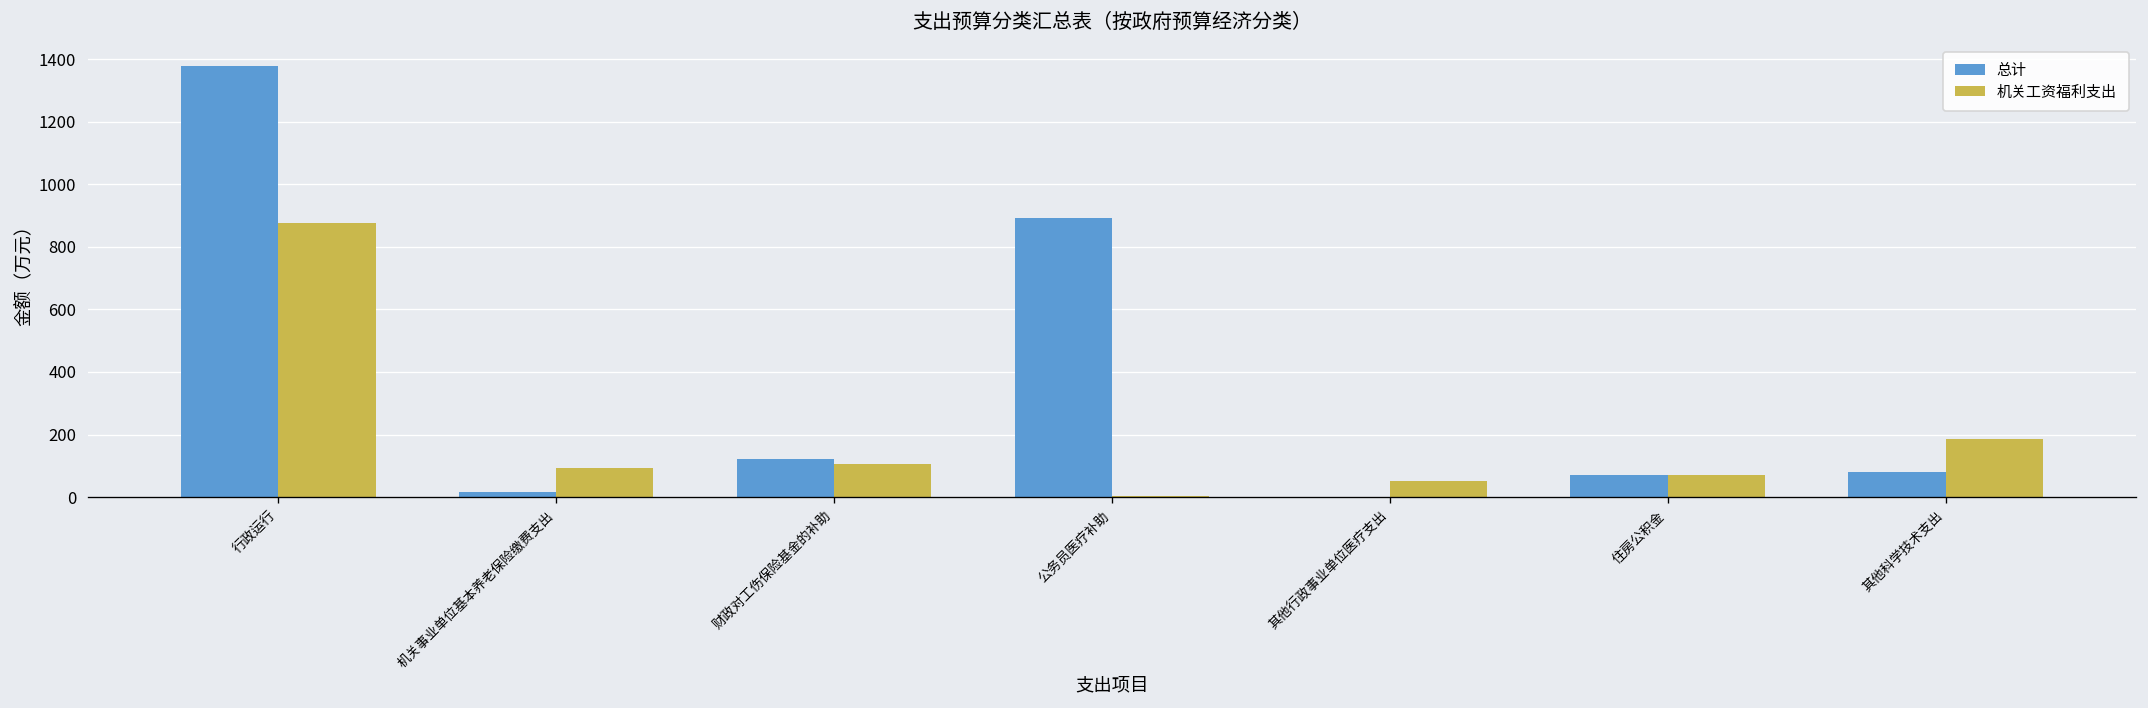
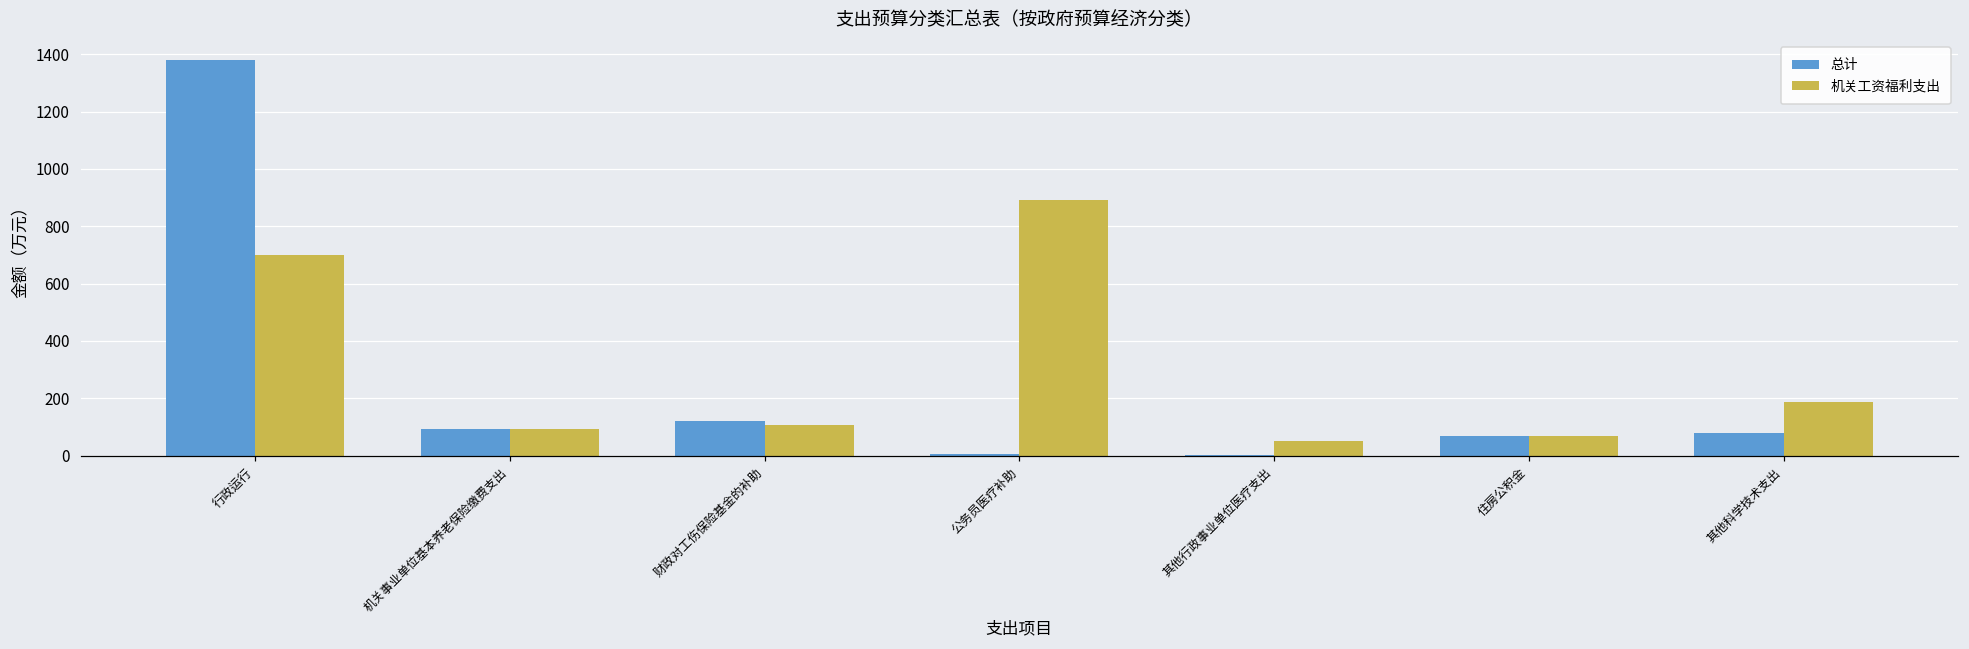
机关工资福利支出, 行政运行: 880 -> 700
总计, 机关事业单位基本养老保险缴费支出: 20 -> 90
总计, 公务员医疗补助: 890 -> 0
机关工资福利支出, 公务员医疗补助: 0 -> 890
